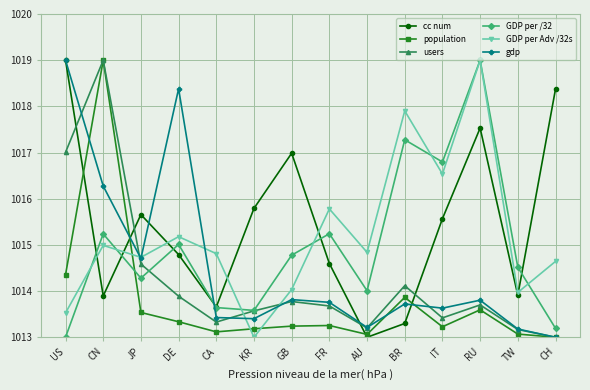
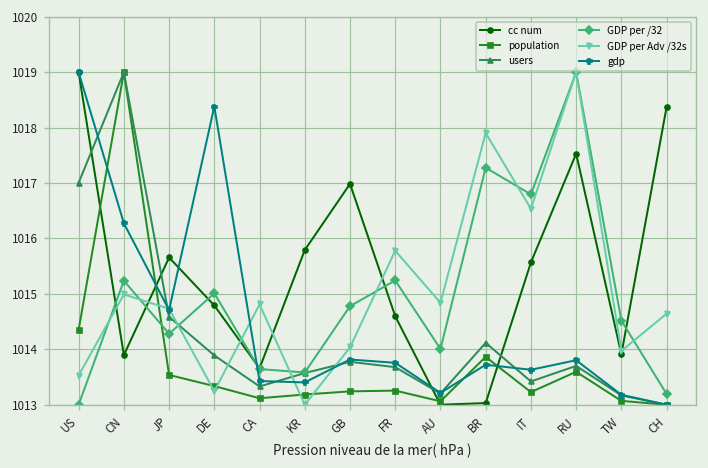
GDP per Adv /32s, DE: 1015.2 -> 1013.2
cc num, BR: 1013.3 -> 1013.0
